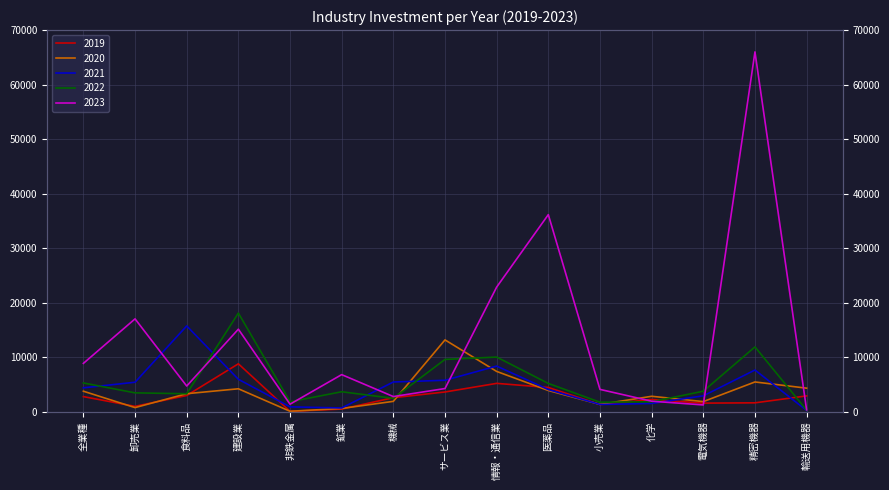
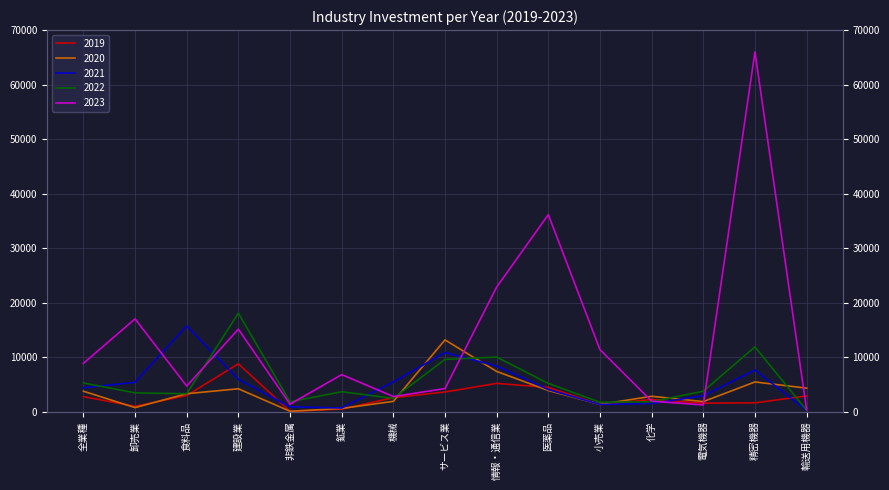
2021, サービス業: 6000 -> 11000
2023, 小売業: 4000 -> 11000
